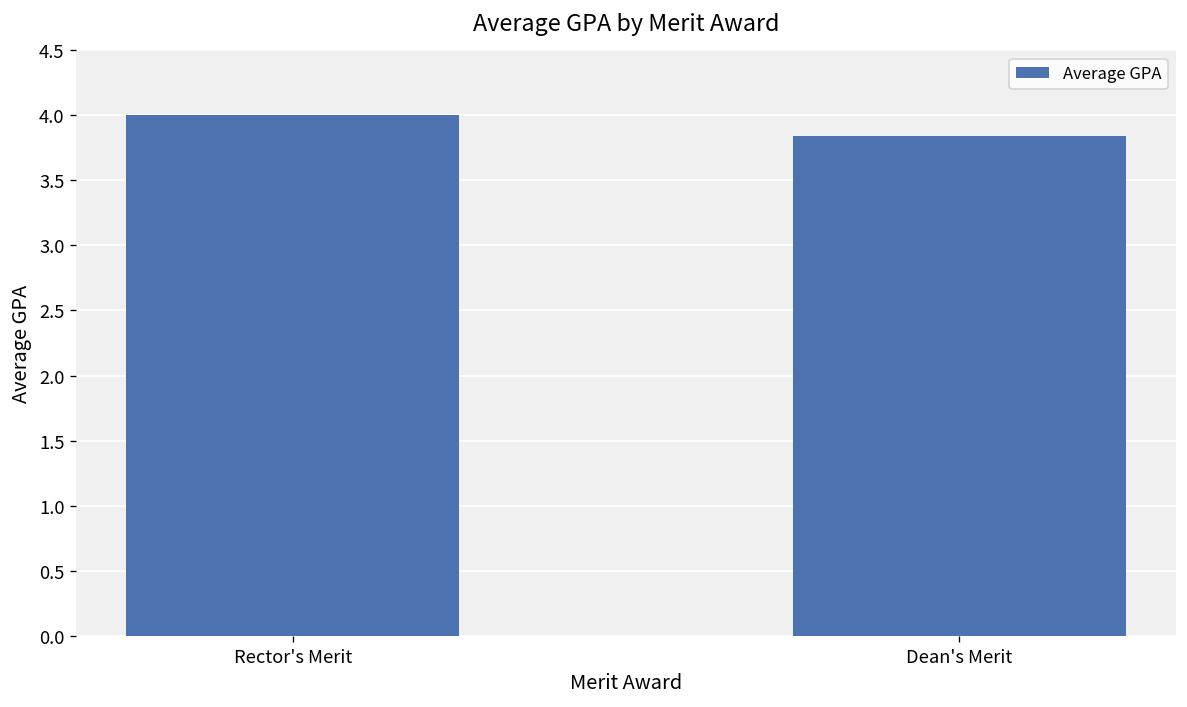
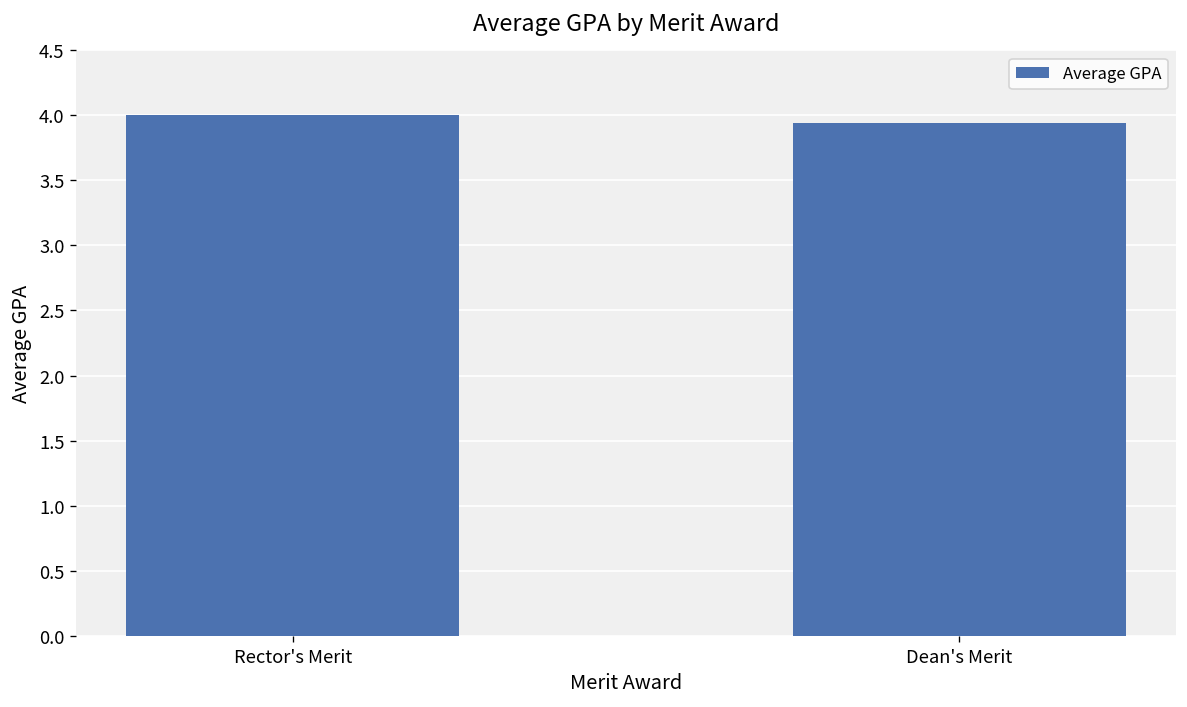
Dean's Merit: 3.84 -> 3.94
